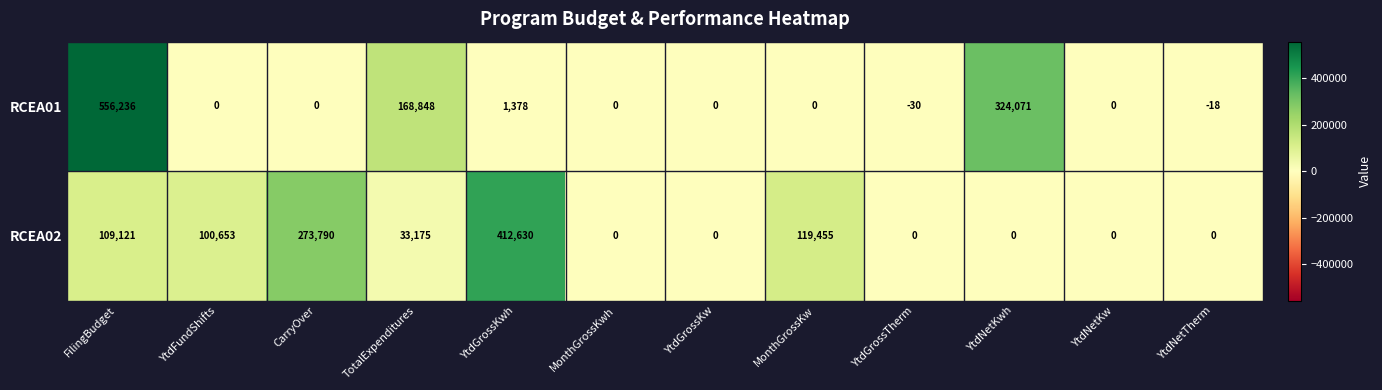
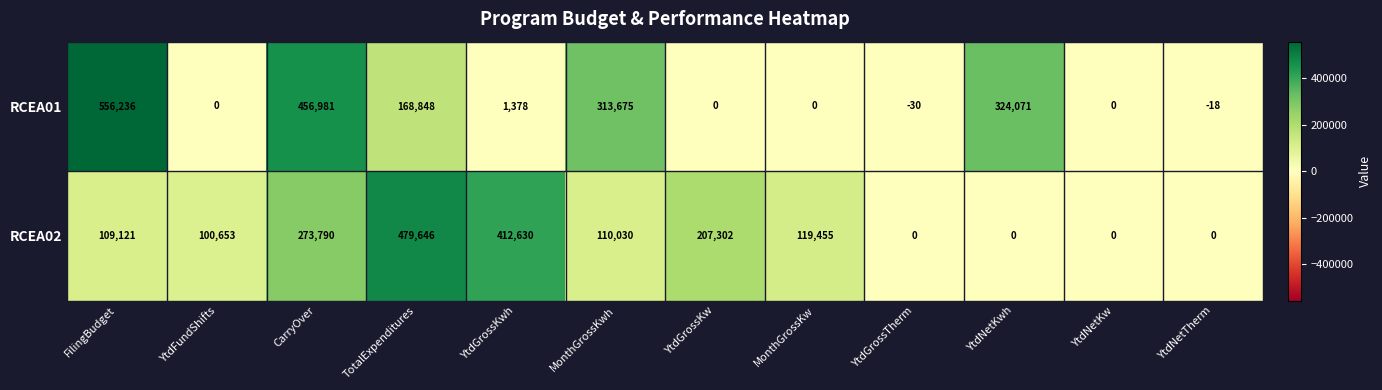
RCEA01, CarryOver: 0 -> 456,981
RCEA01, MonthGrossKwh: 0 -> 313,675
RCEA02, TotalExpenditures: 33,175 -> 479,646
RCEA02, MonthGrossKwh: 0 -> 110,030
RCEA02, YtdGrossKw: 0 -> 207,302
